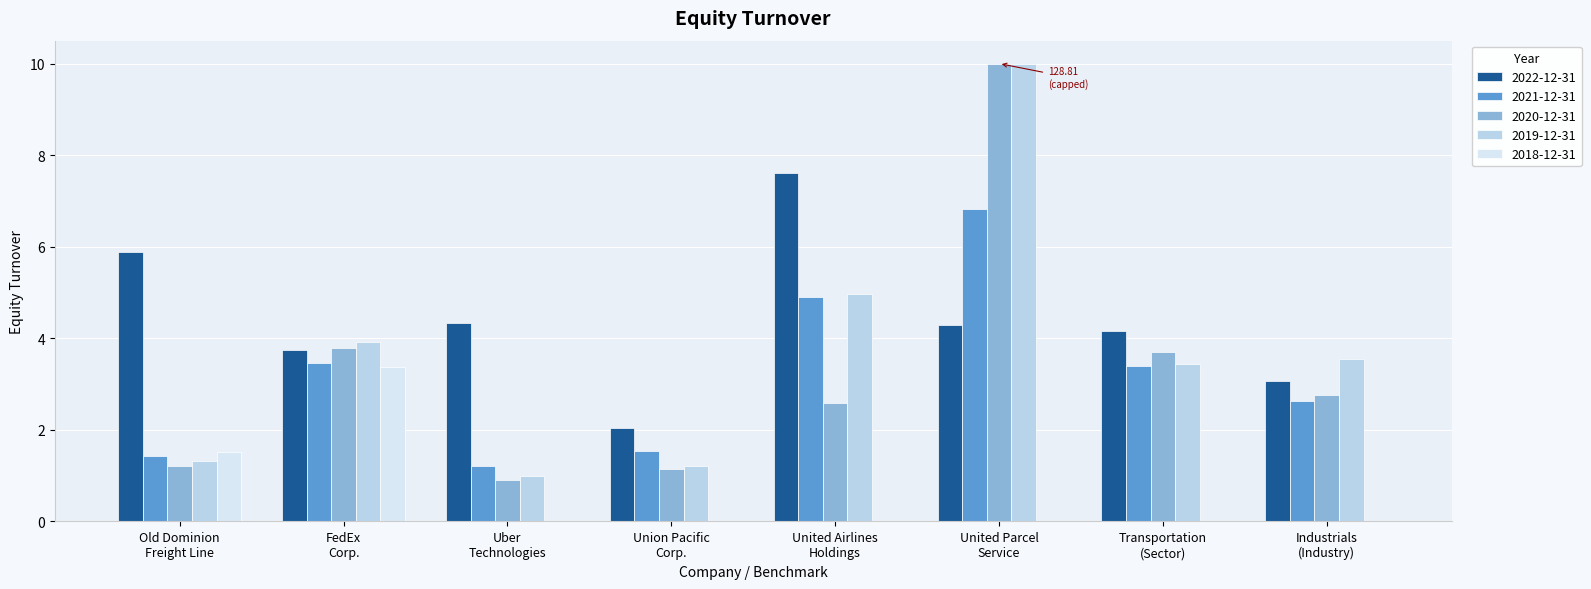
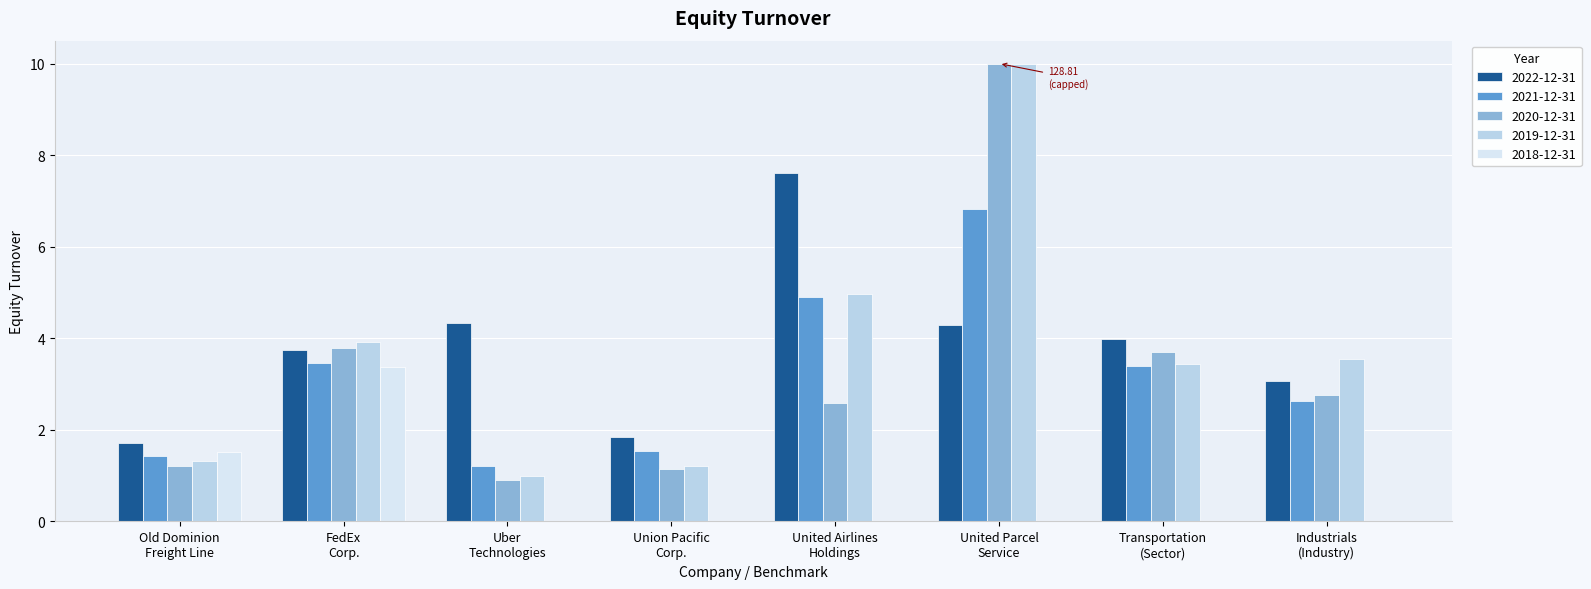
2022-12-31, Old Dominion Freight Line: 5.9 -> 1.7
2022-12-31, Union Pacific Corp.: 2.1 -> 1.9
2022-12-31, Transportation (Sector): 4.2 -> 4.0
